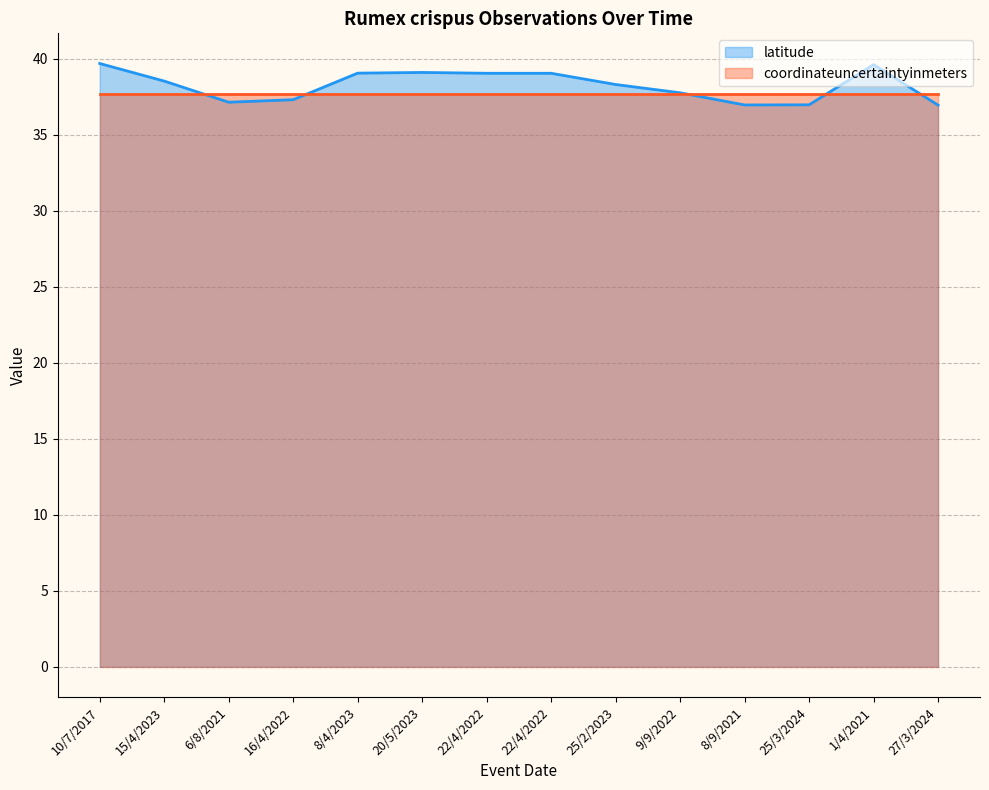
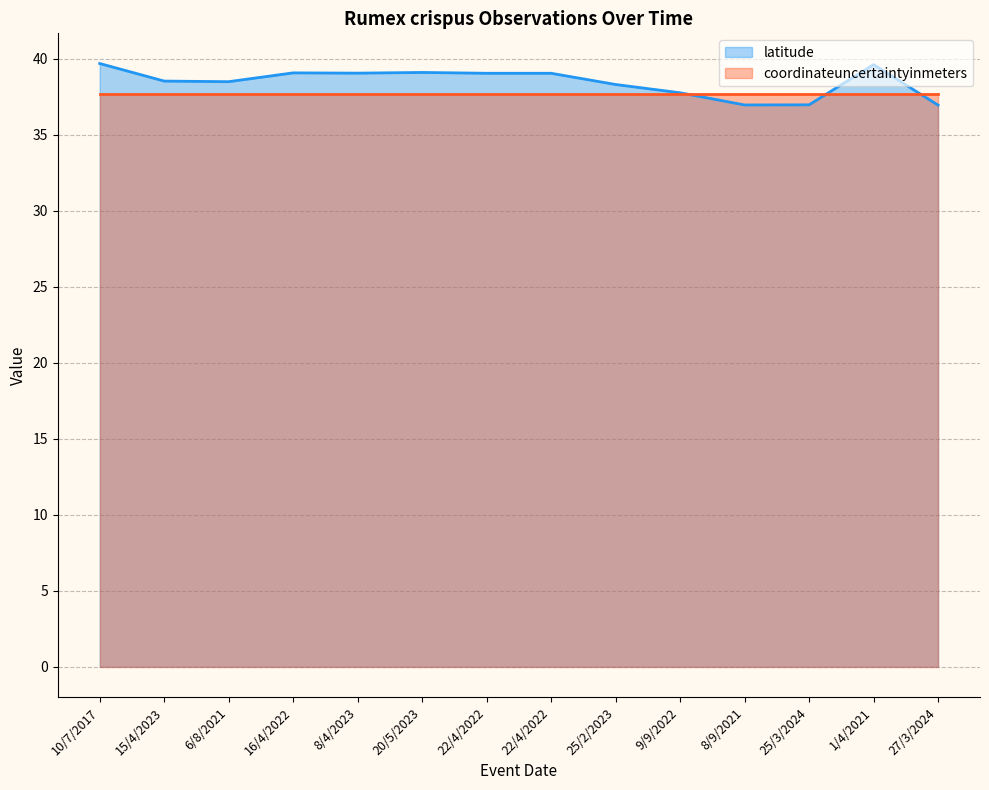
latitude, 6/8/2021: 37.1 -> 38.5
latitude, 16/4/2022: 37.3 -> 39.1
